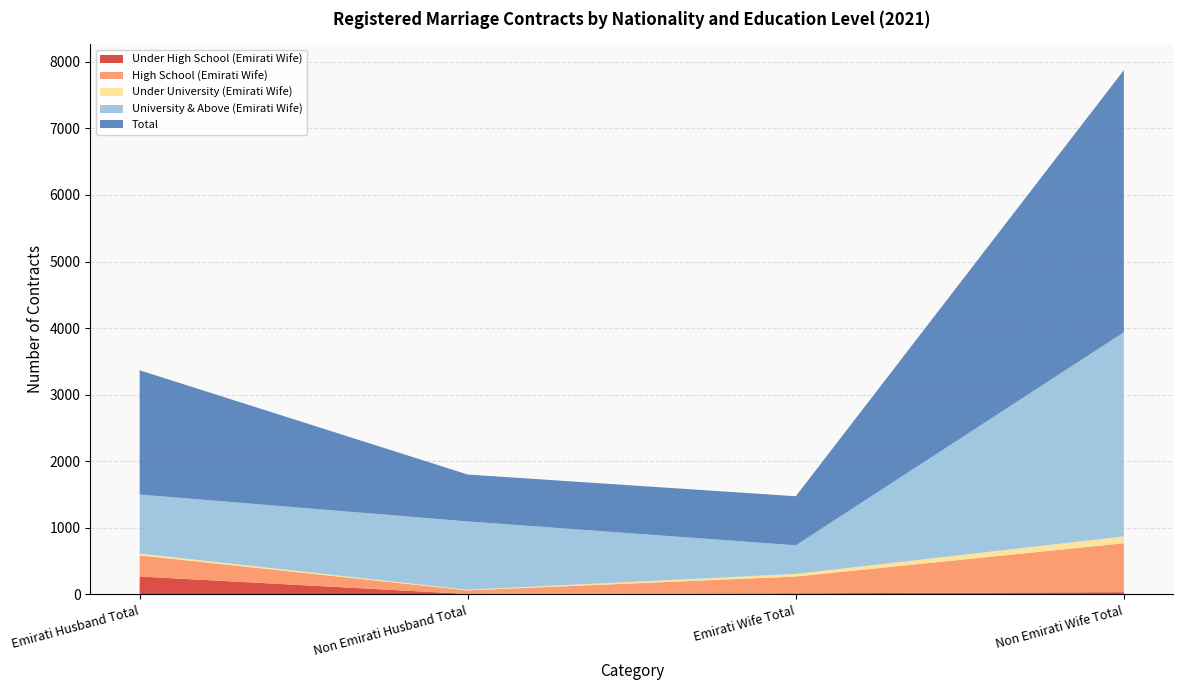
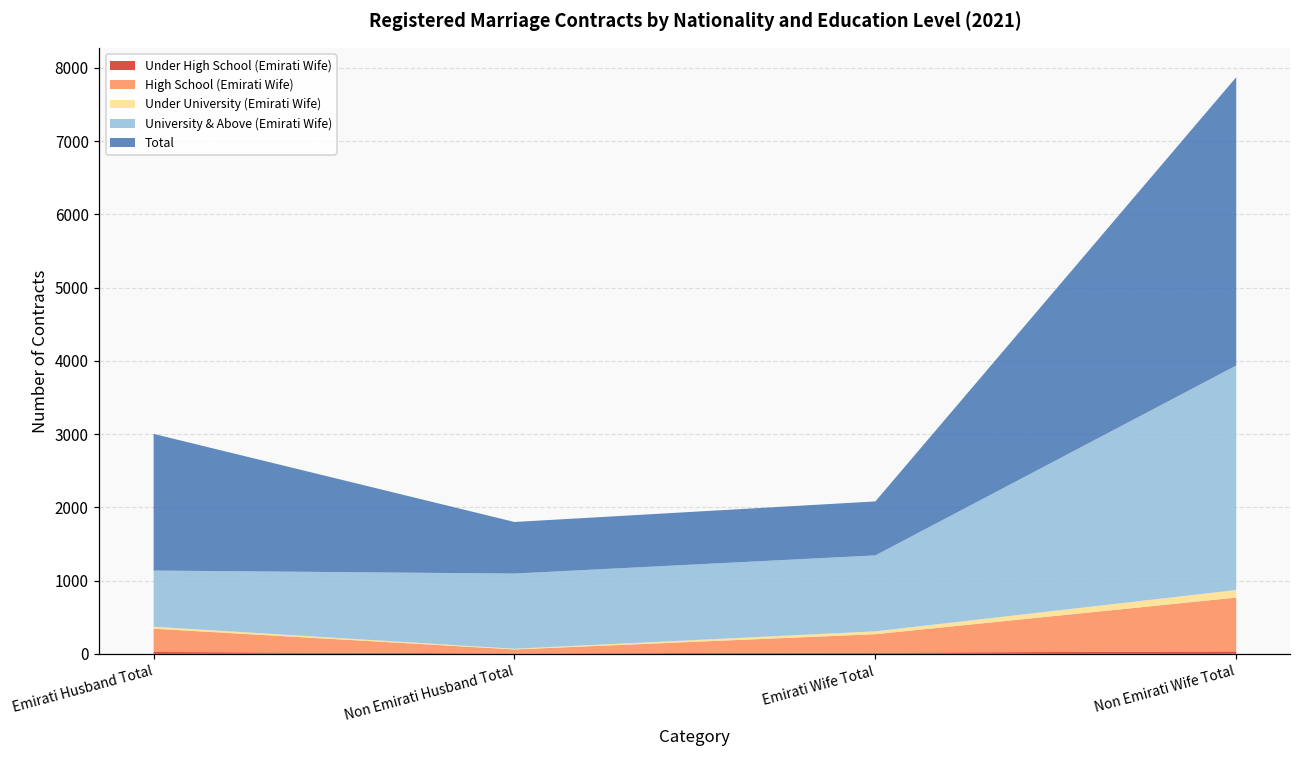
Under High School (Emirati Wife), Emirati Husband Total: 300 -> 0
University & Above (Emirati Wife), Emirati Husband Total: 900 -> 800
University & Above (Emirati Wife), Emirati Wife Total: 400 -> 1000
